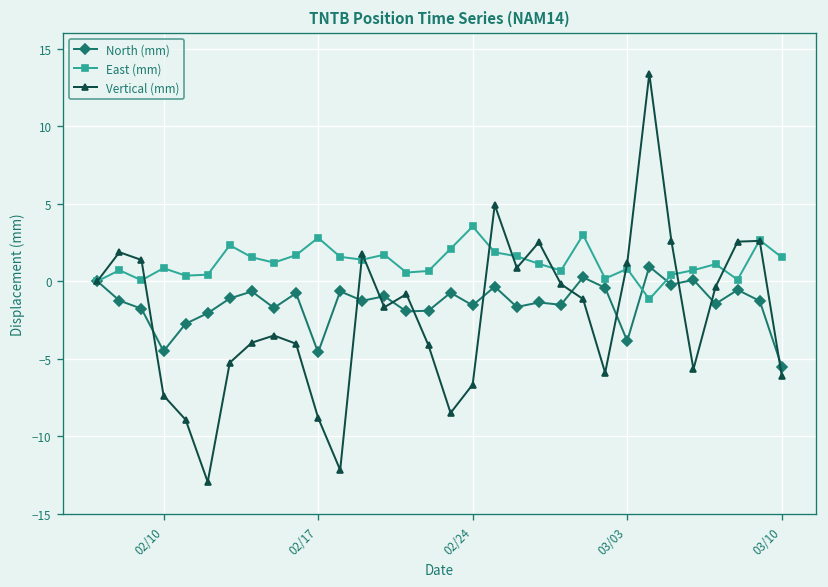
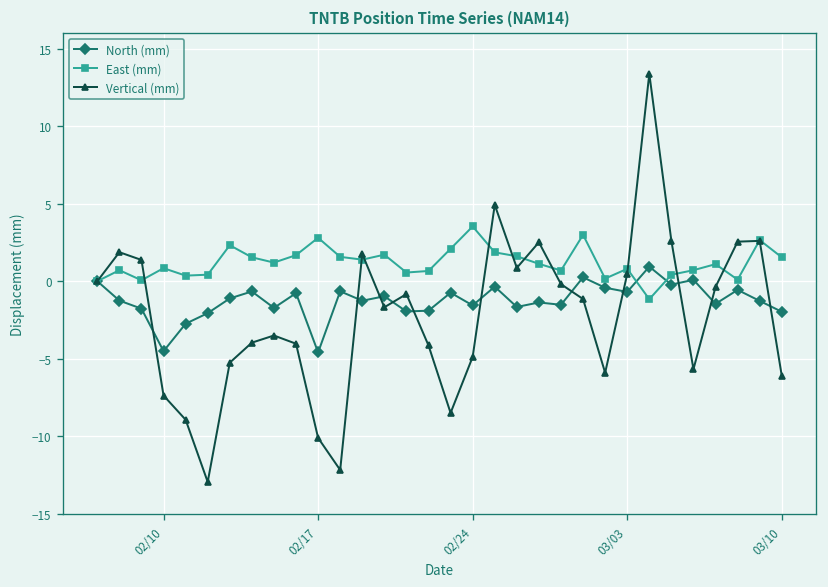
Vertical (mm), 02/17: -8.8 -> -10.1
Vertical (mm), 02/24: -6.7 -> -4.9
North (mm), 03/03: -3.9 -> -0.7
Vertical (mm), 03/03: 1.2 -> 0.5
North (mm), 03/10: -5.5 -> -2.0
